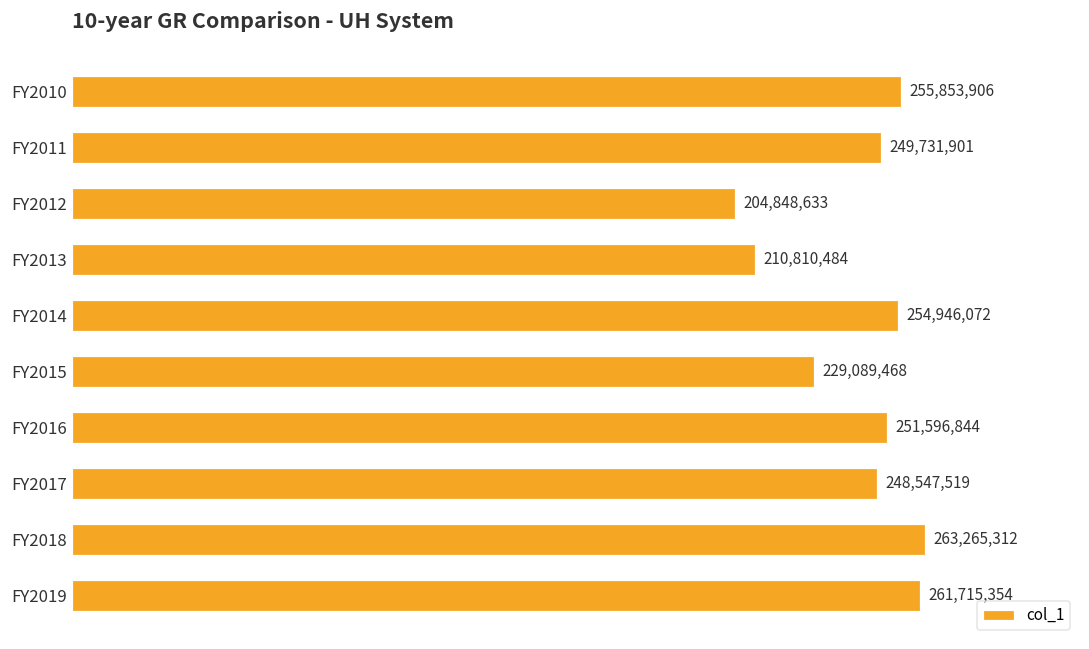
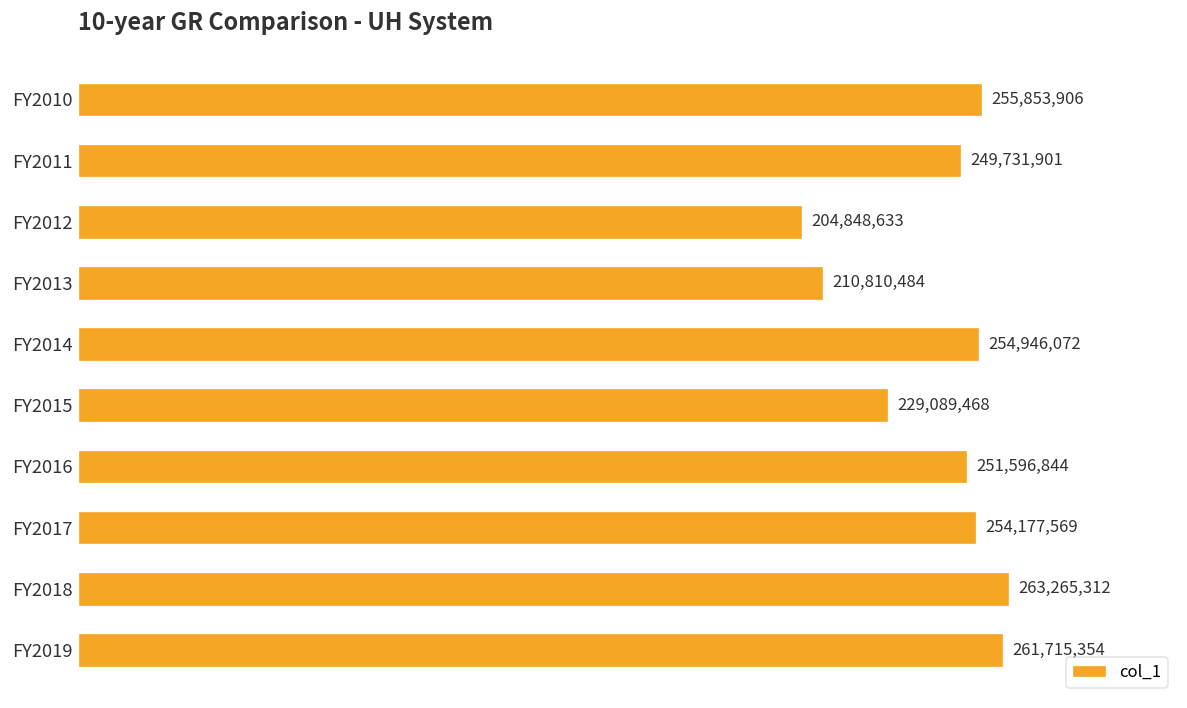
FY2017: 248,547,519 -> 254,177,569
